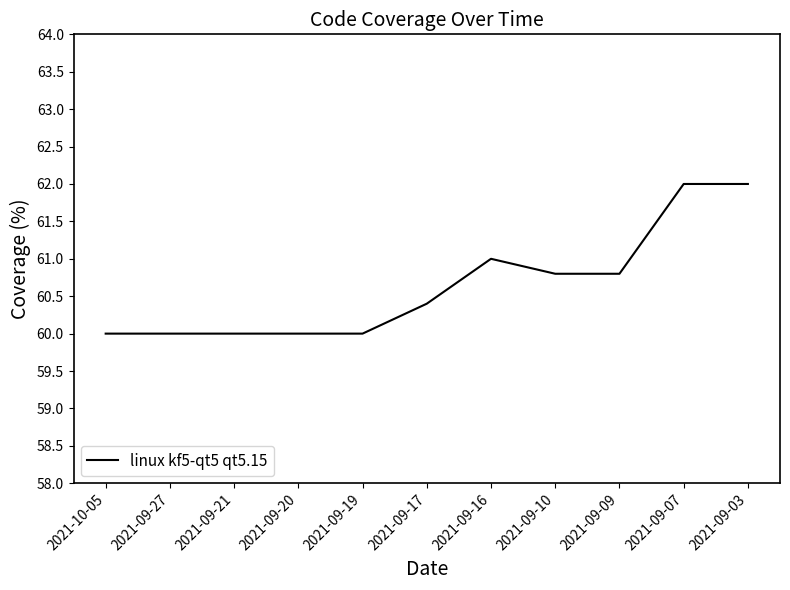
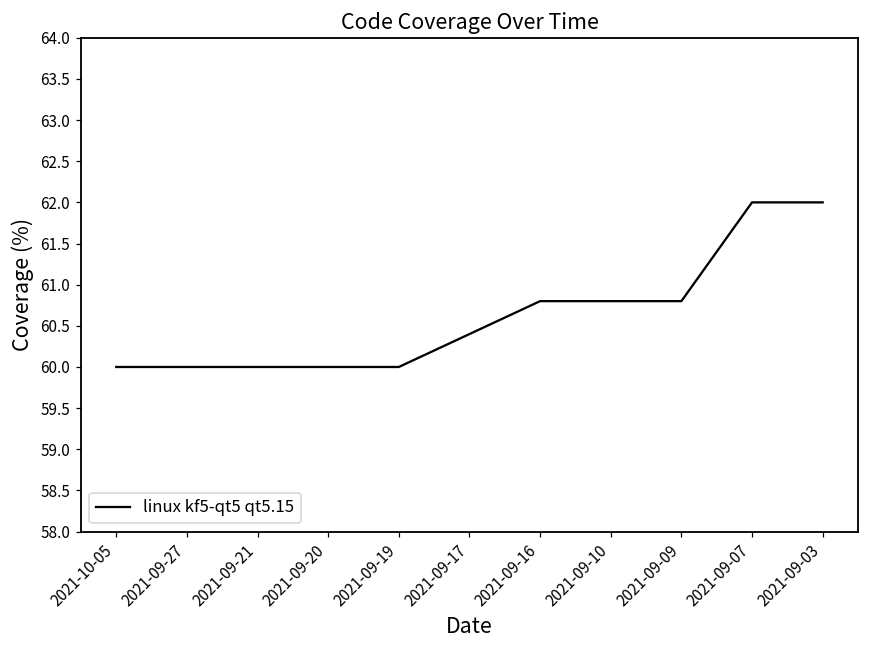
2021-09-16: 61.0 -> 60.8
